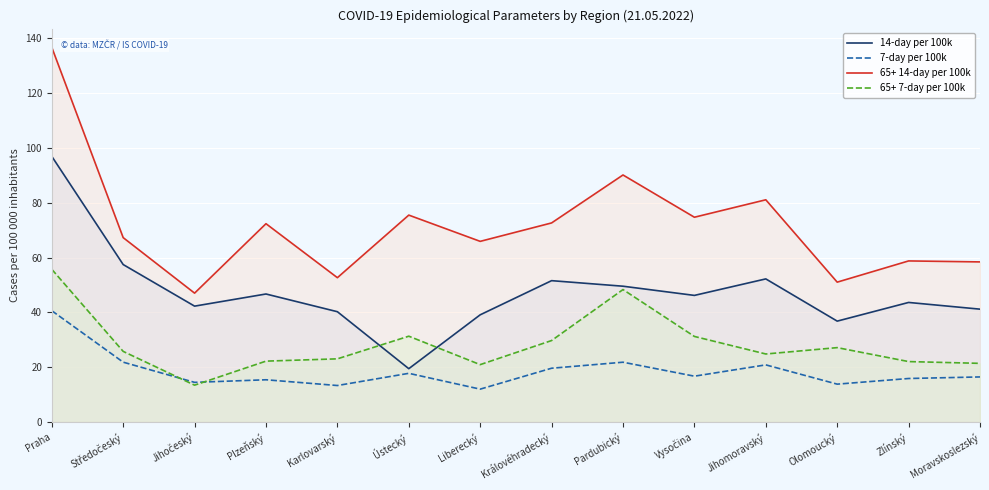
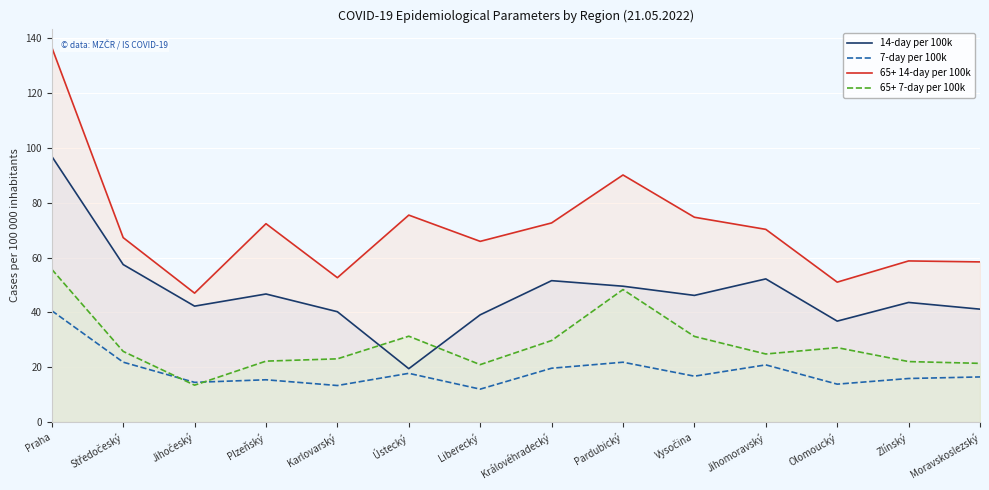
65+ 14-day per 100k, Jihomoravský: 81 -> 70
